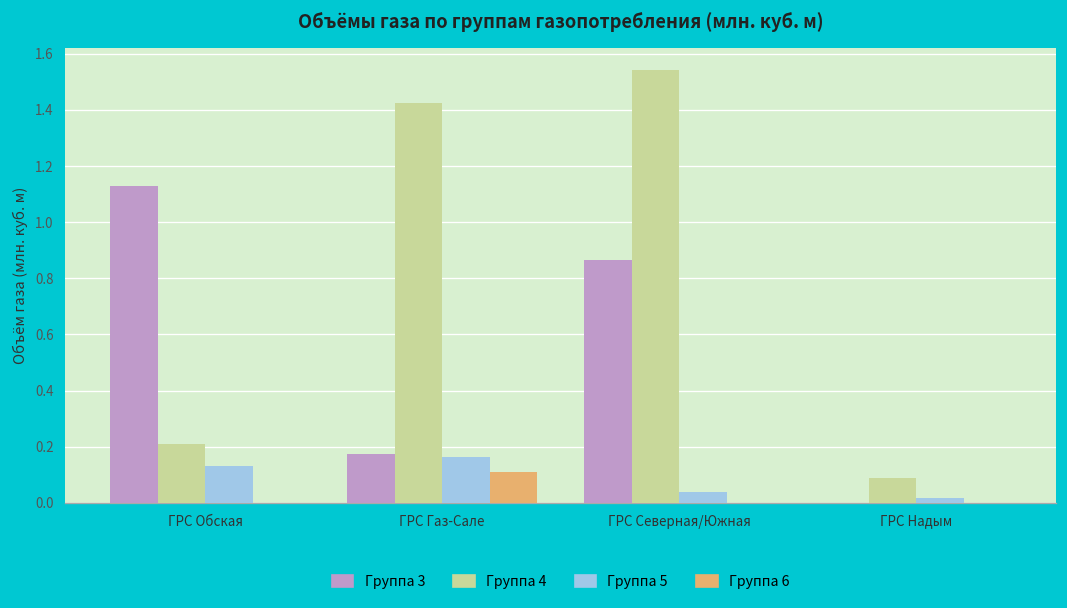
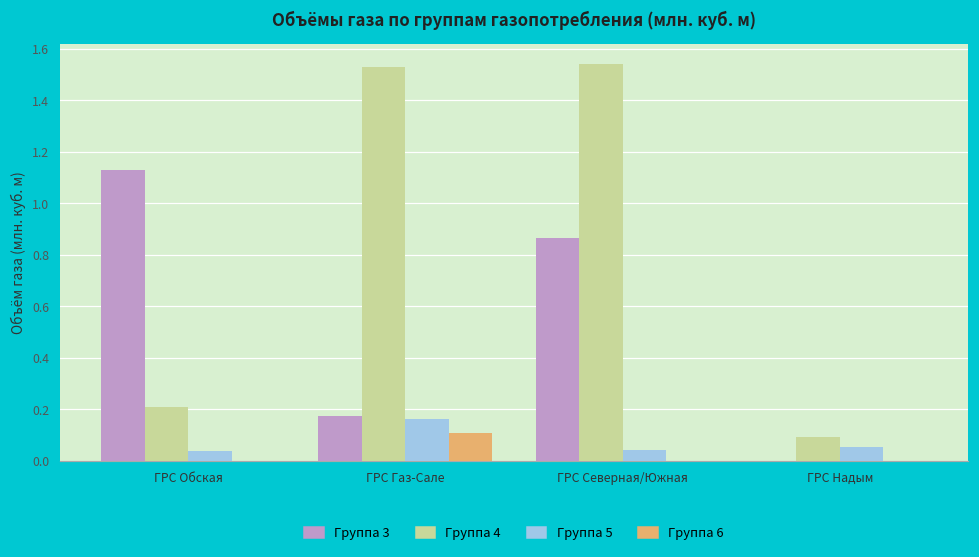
Группа 5, ГРС Обская: 0.13 -> 0.04
Группа 4, ГРС Газ-Сале: 1.43 -> 1.53
Группа 5, ГРС Надым: 0.02 -> 0.05
